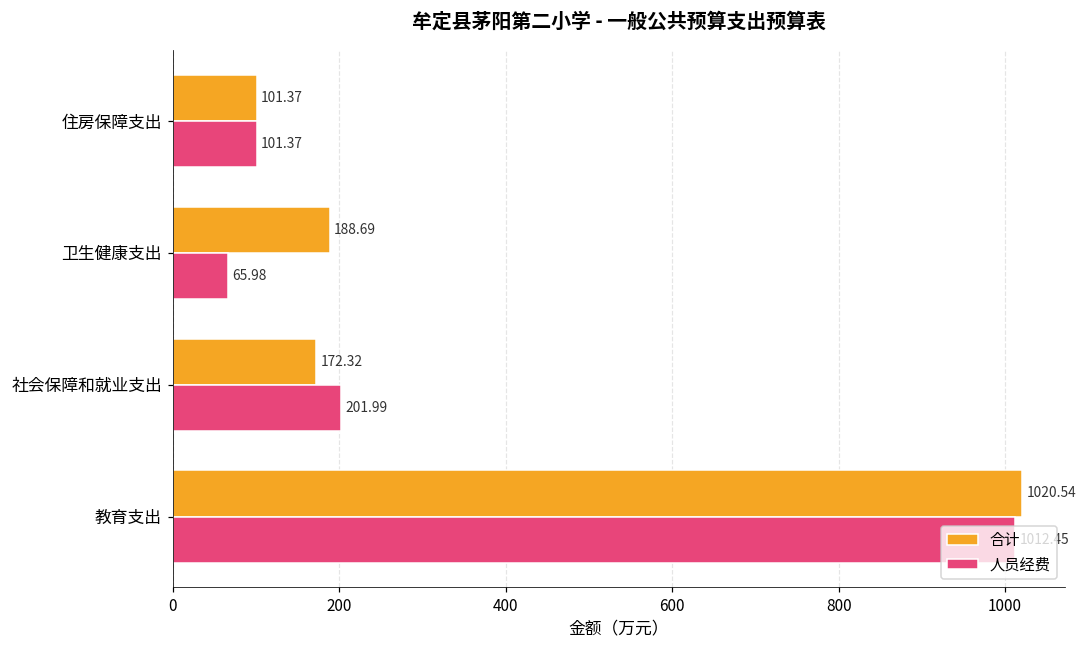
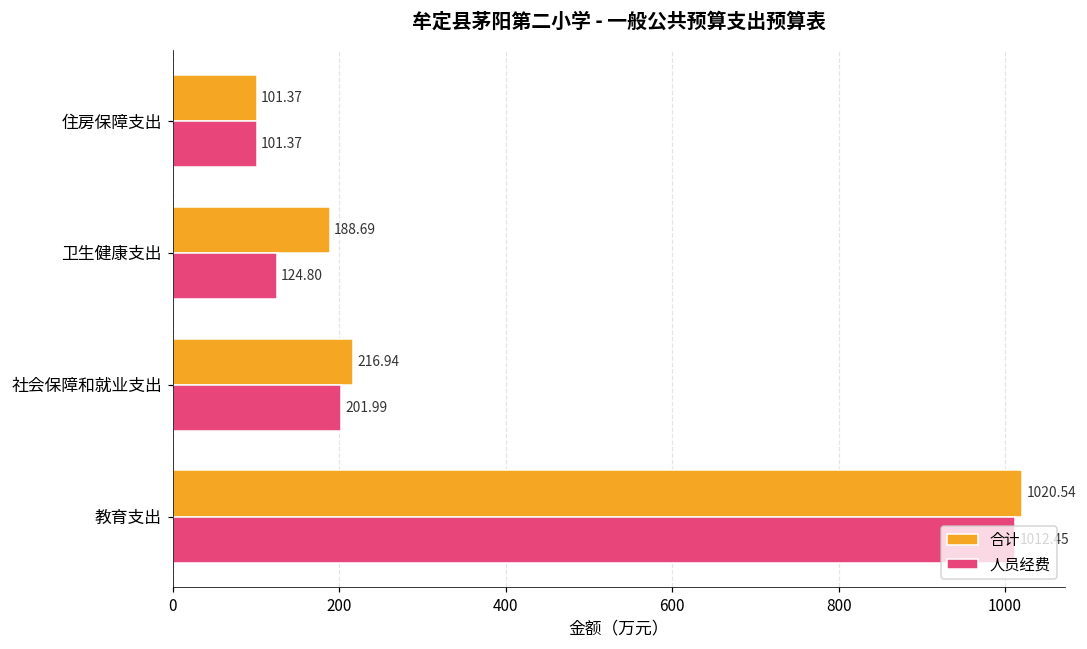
人员经费, 卫生健康支出: 65.98 -> 124.80
合计, 社会保障和就业支出: 172.32 -> 216.94
